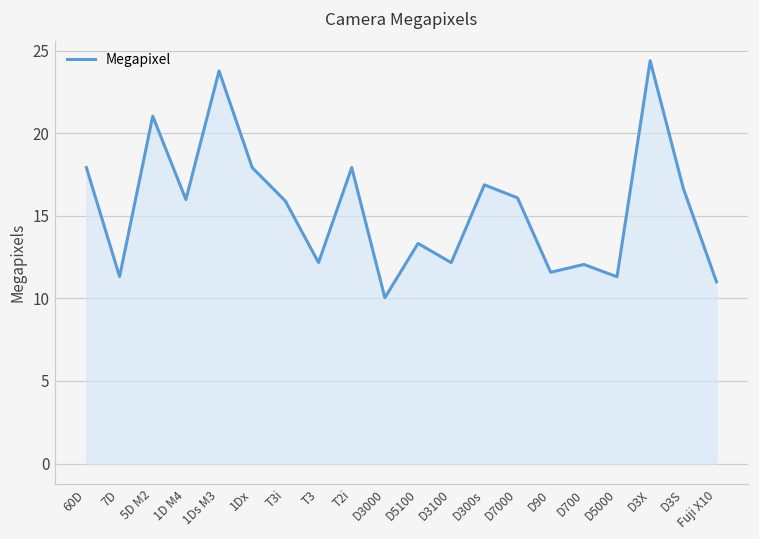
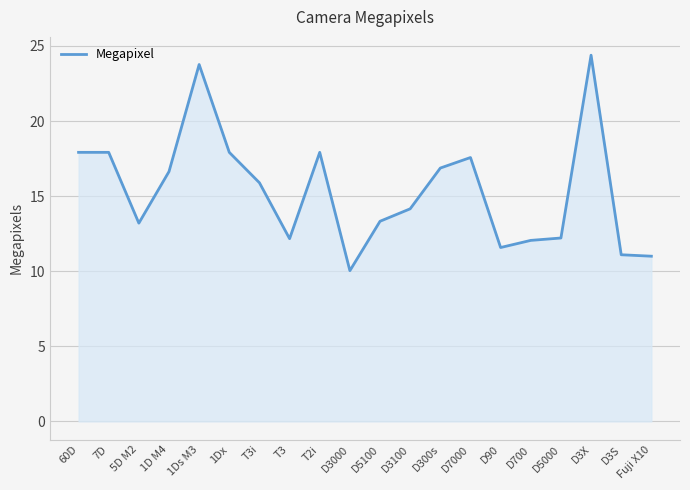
7D: 11.3 -> 17.9
5D M2: 21.0 -> 13.2
1D M4: 16.0 -> 16.6
D3100: 12.2 -> 14.2
D7000: 16.1 -> 17.6
D5000: 11.3 -> 12.2
D3S: 16.7 -> 11.1
